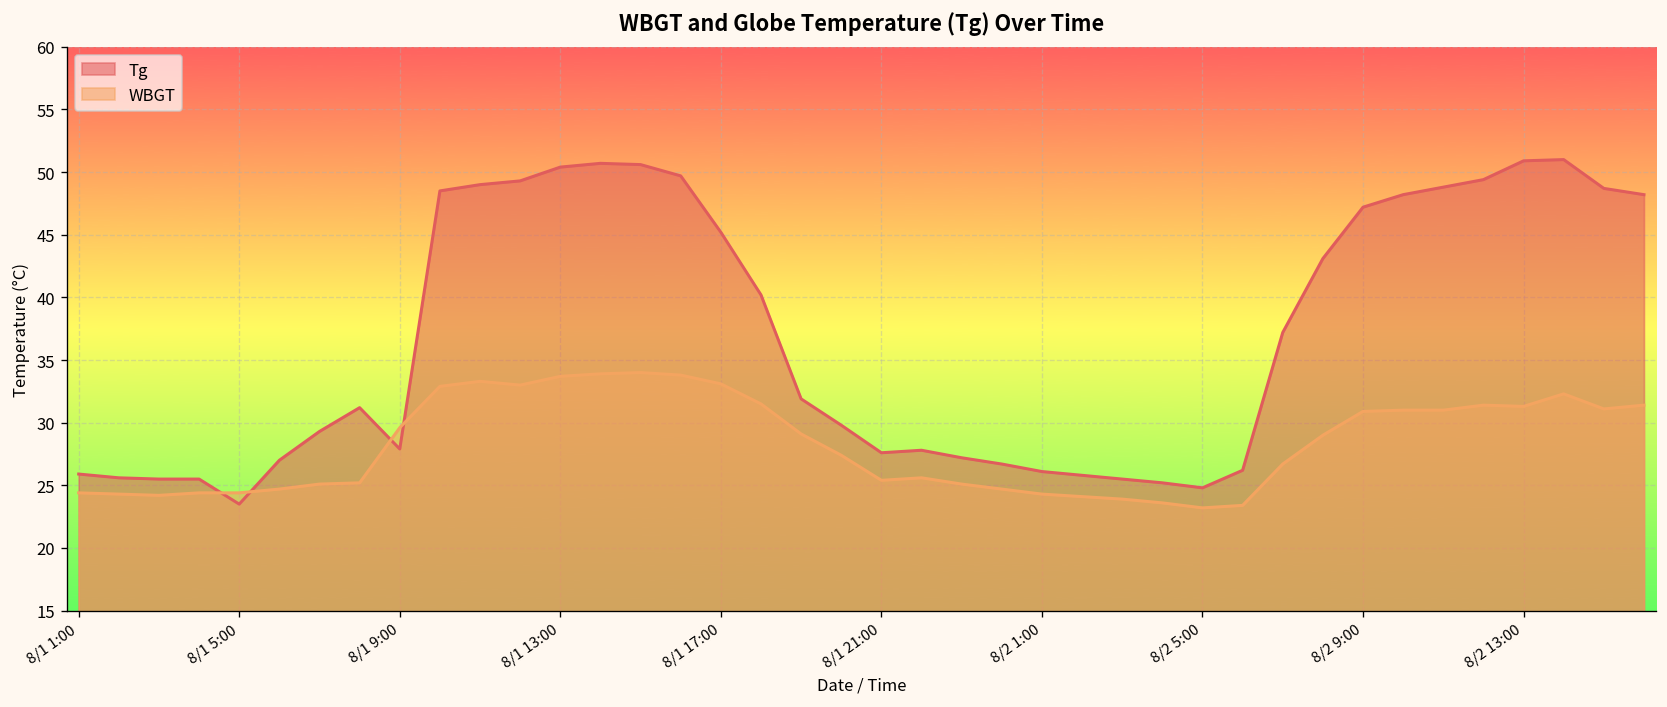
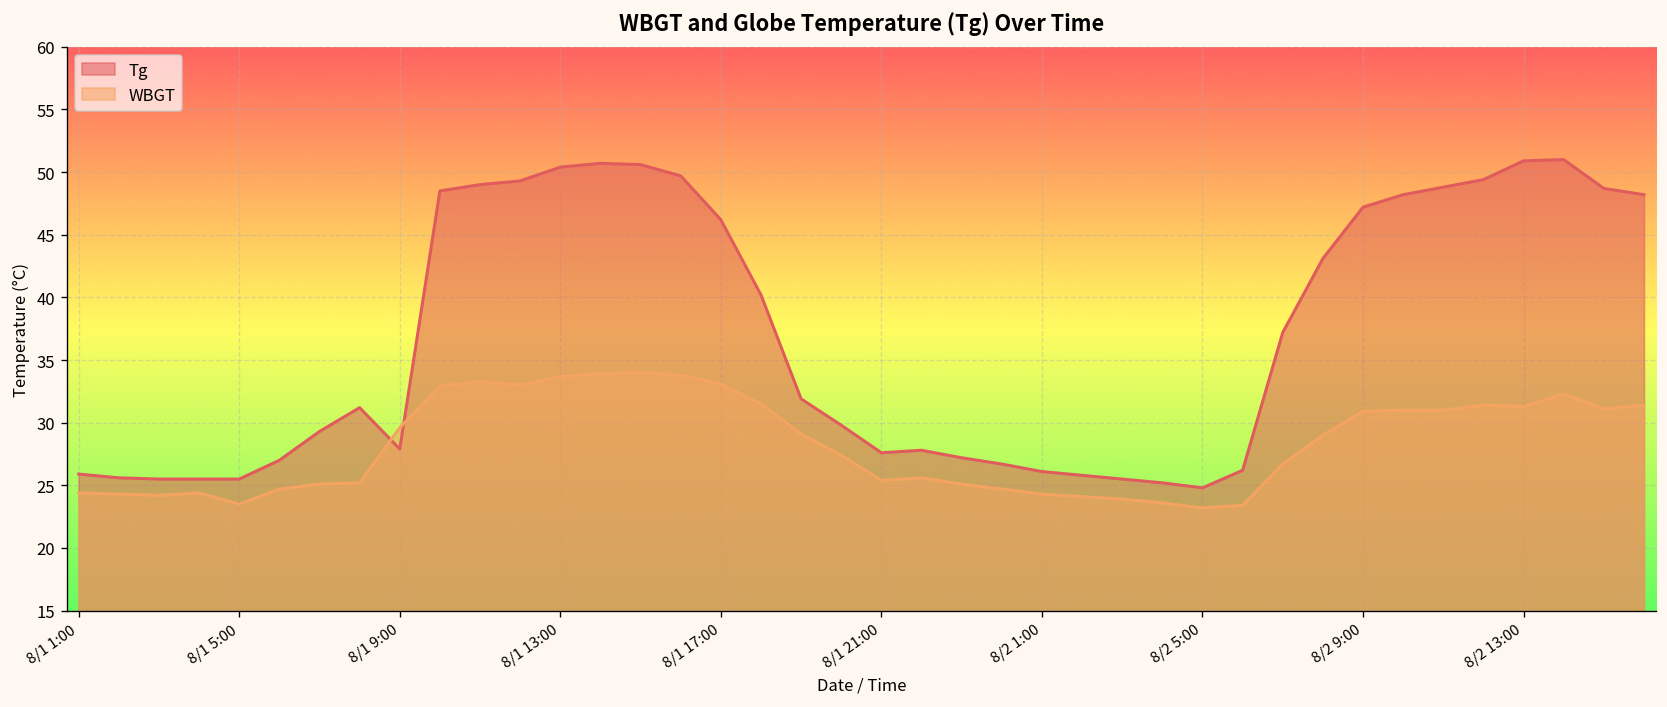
Tg, 8/1 5:00: 23.5 -> 25.5
WBGT, 8/1 5:00: 24.4 -> 23.5
Tg, 8/1 17:00: 45.2 -> 46.2
